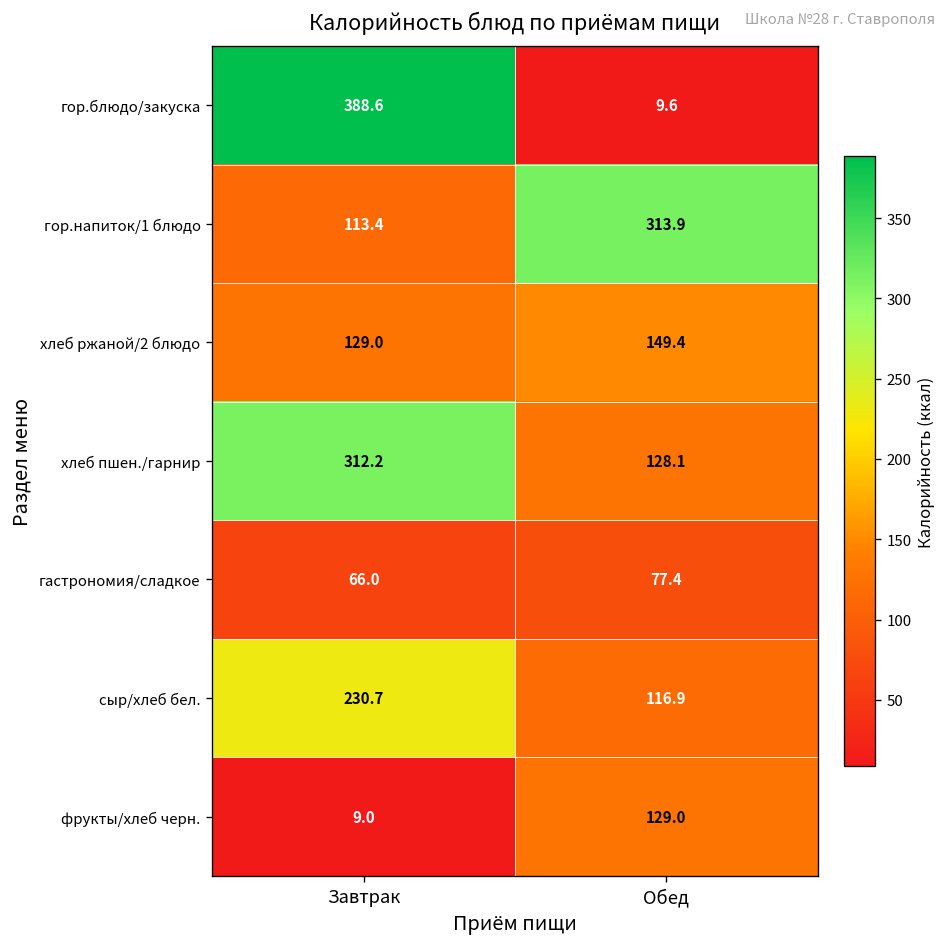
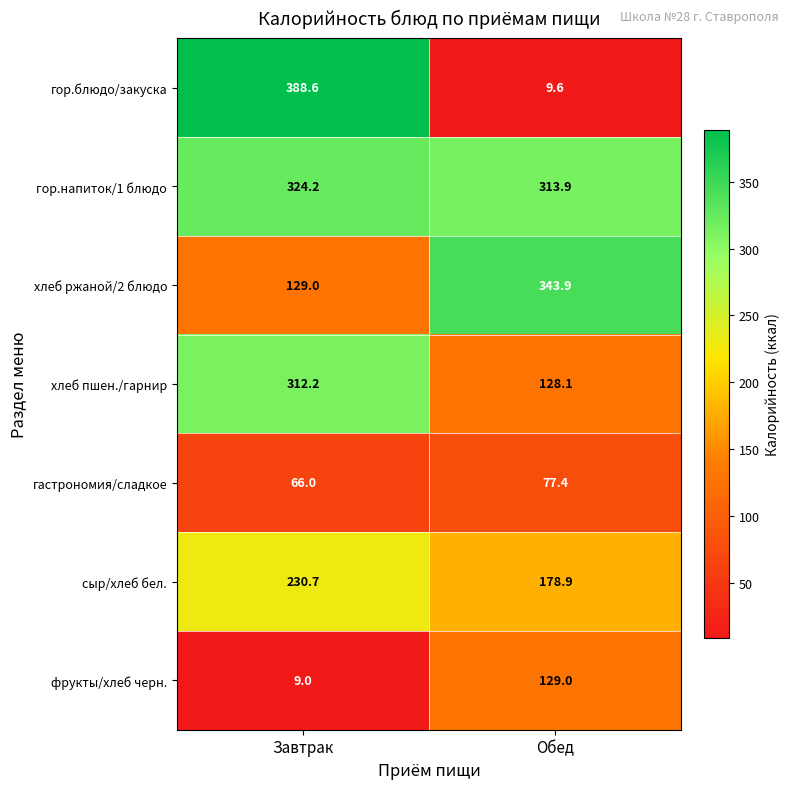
гор.напиток/1 блюдо, Завтрак: 113.4 -> 324.2
хлеб ржаной/2 блюдо, Обед: 149.4 -> 343.9
сыр/хлеб бел., Обед: 116.9 -> 178.9
